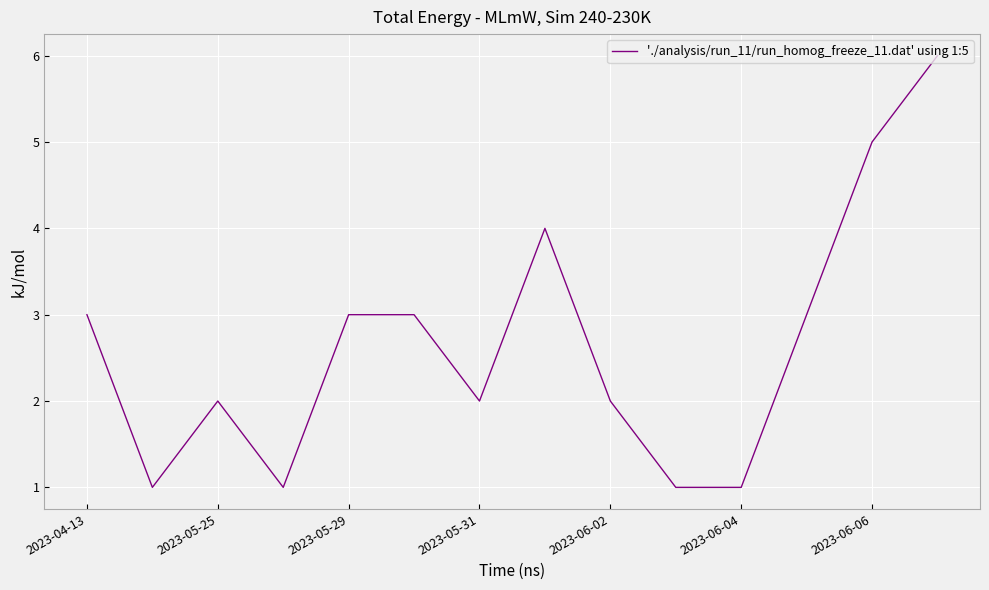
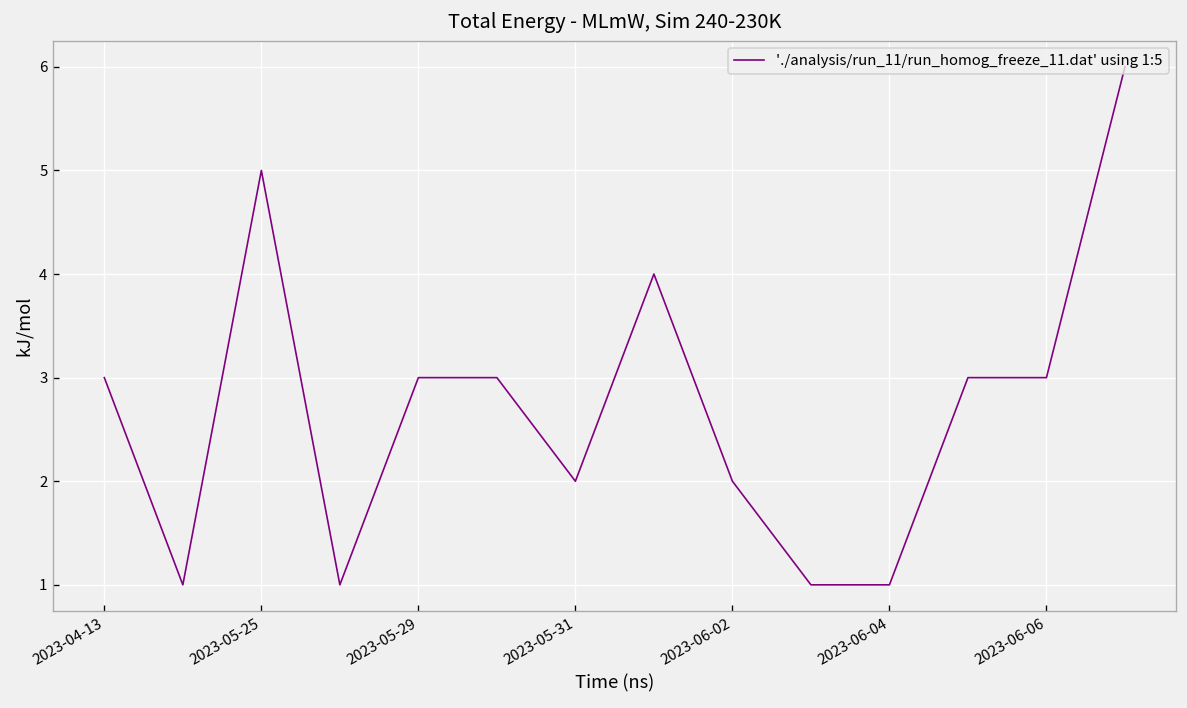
2023-05-25: 2 -> 5
2023-06-06: 5 -> 3
